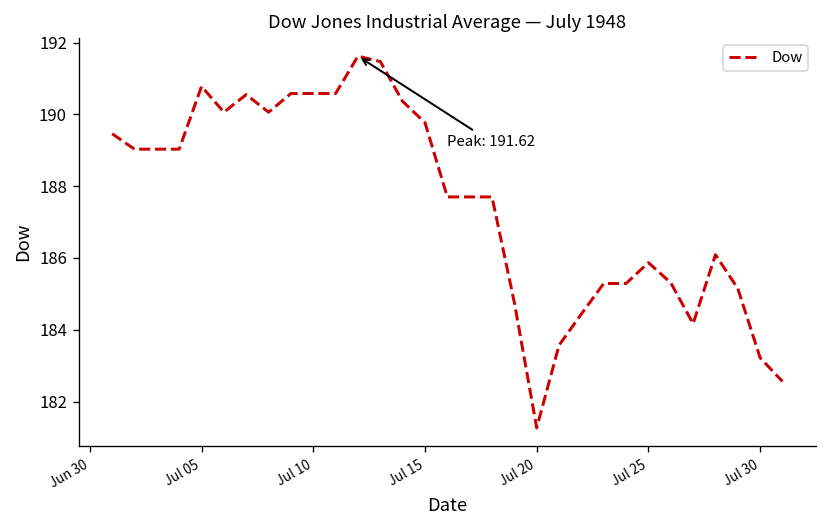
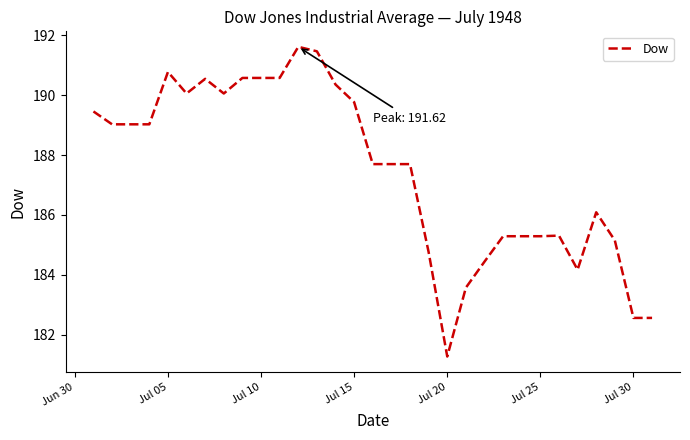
Jul 25: 185.9 -> 185.3
Jul 30: 183.2 -> 182.6
